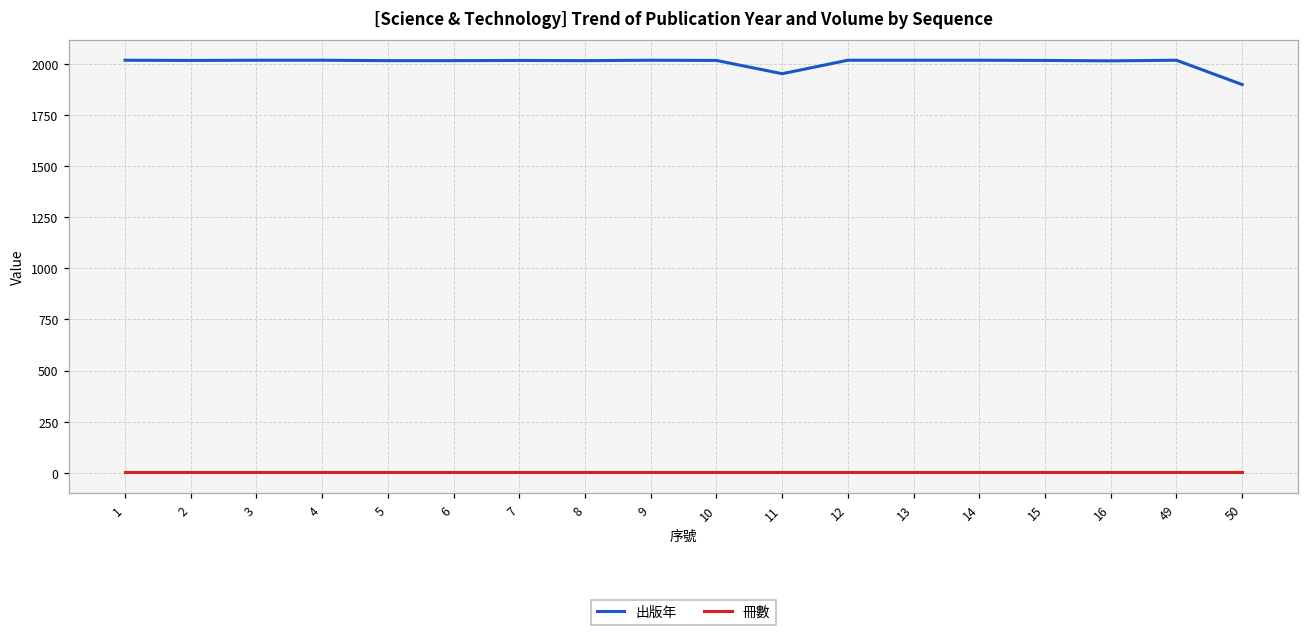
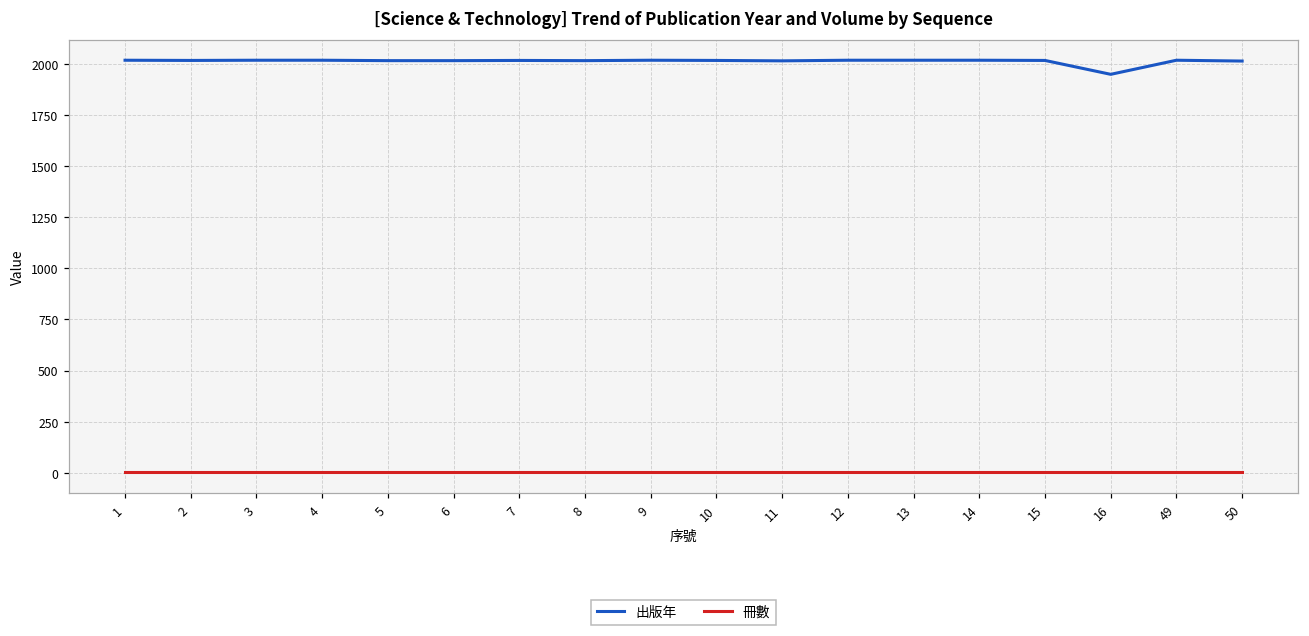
出版年, 11: 1950 -> 2020
出版年, 16: 2020 -> 1950
出版年, 50: 1900 -> 2020
